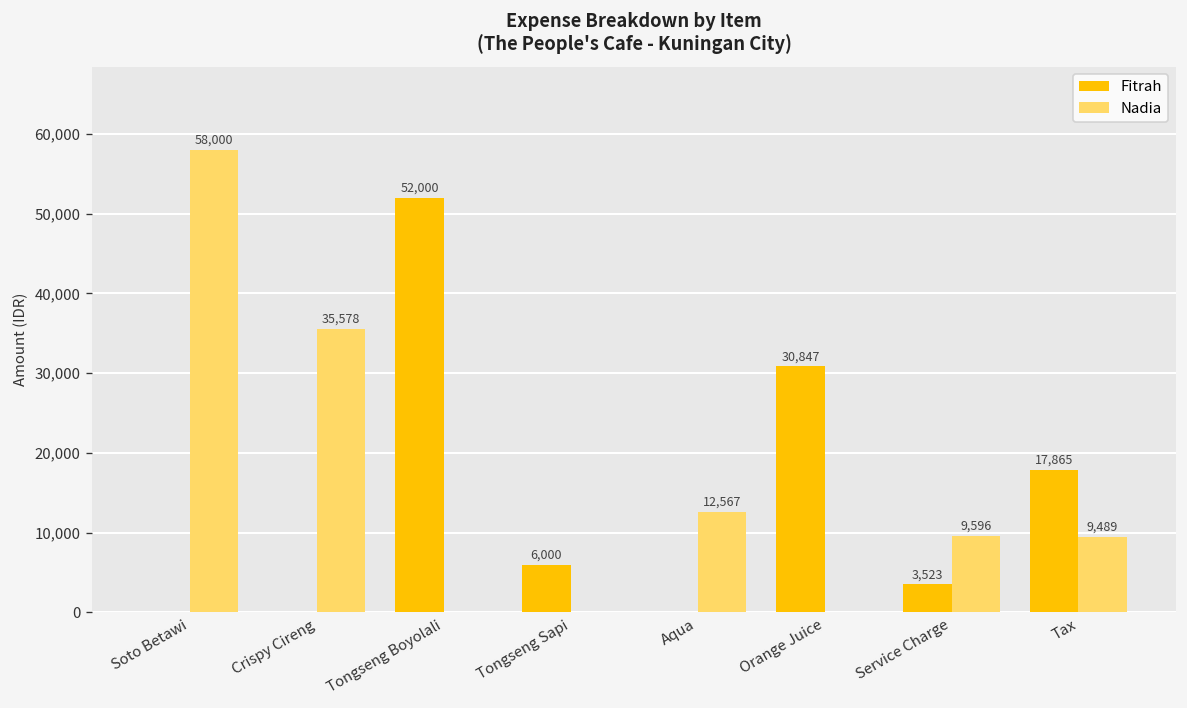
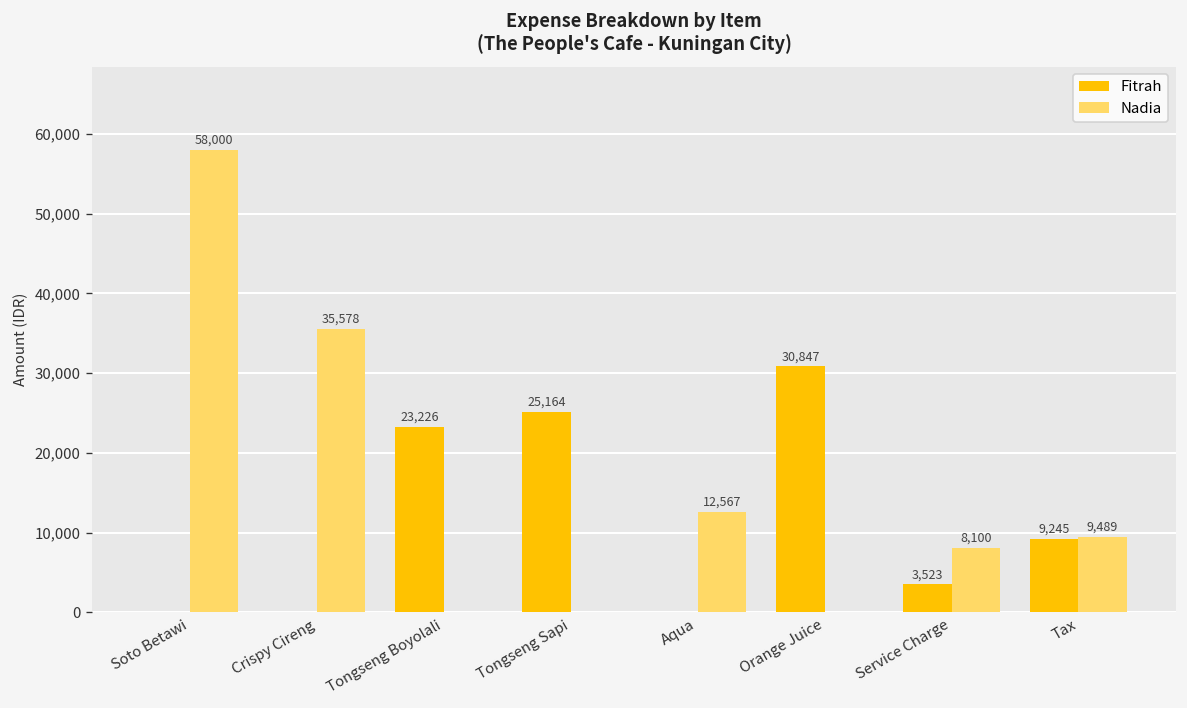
Fitrah, Tongseng Boyolali: 52,000 -> 23,226
Fitrah, Tongseng Sapi: 6,000 -> 25,164
Nadia, Service Charge: 9,596 -> 8,100
Fitrah, Tax: 17,865 -> 9,245
